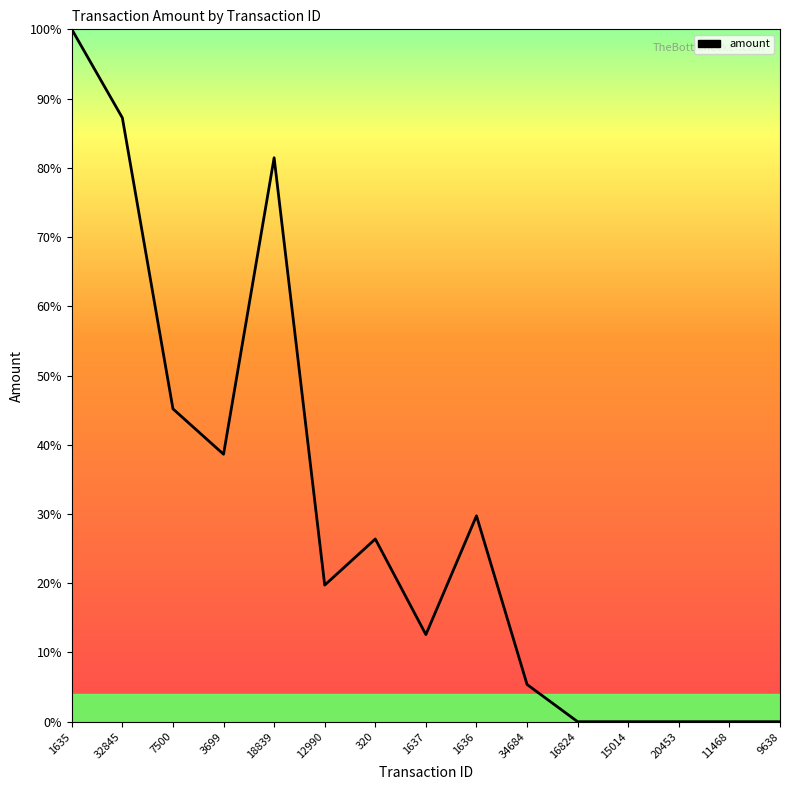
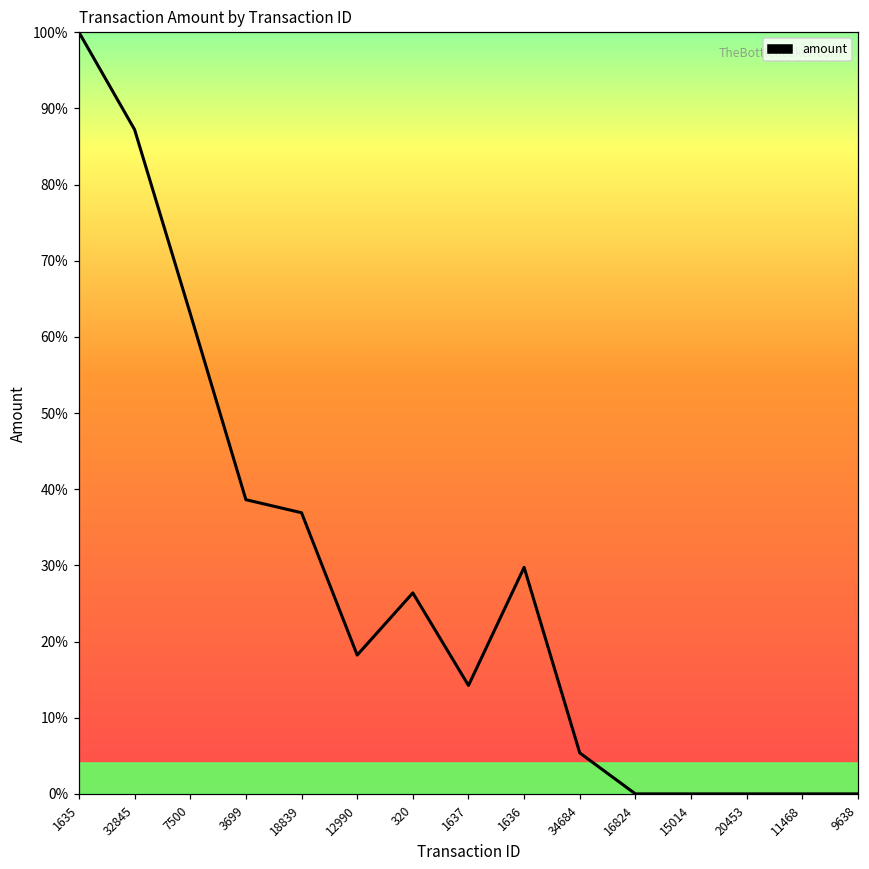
7500: 45% -> 63%
18839: 81% -> 37%
12990: 20% -> 18%
1637: 13% -> 14%
